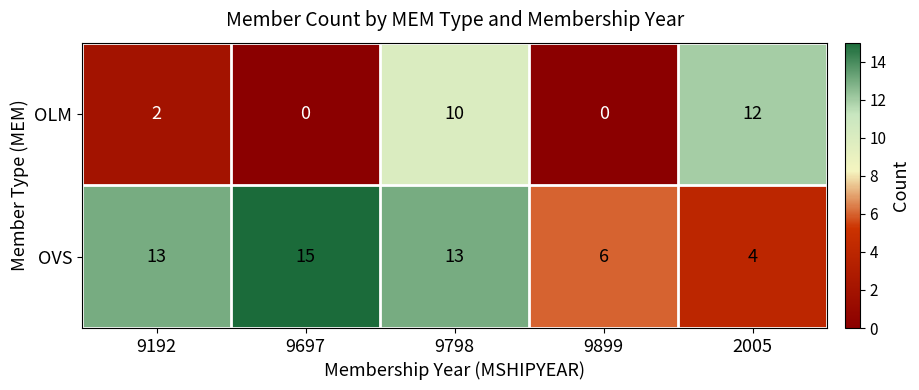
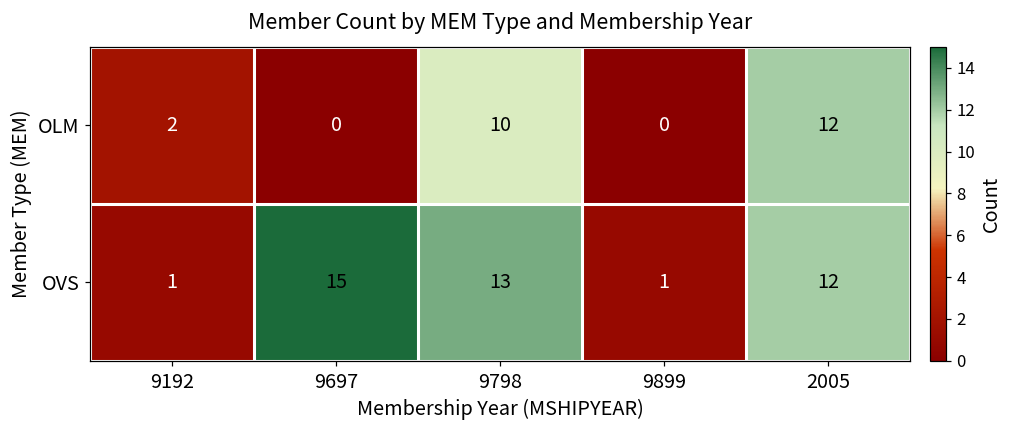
OVS, 9192: 13 -> 1
OVS, 9899: 6 -> 1
OVS, 2005: 4 -> 12
